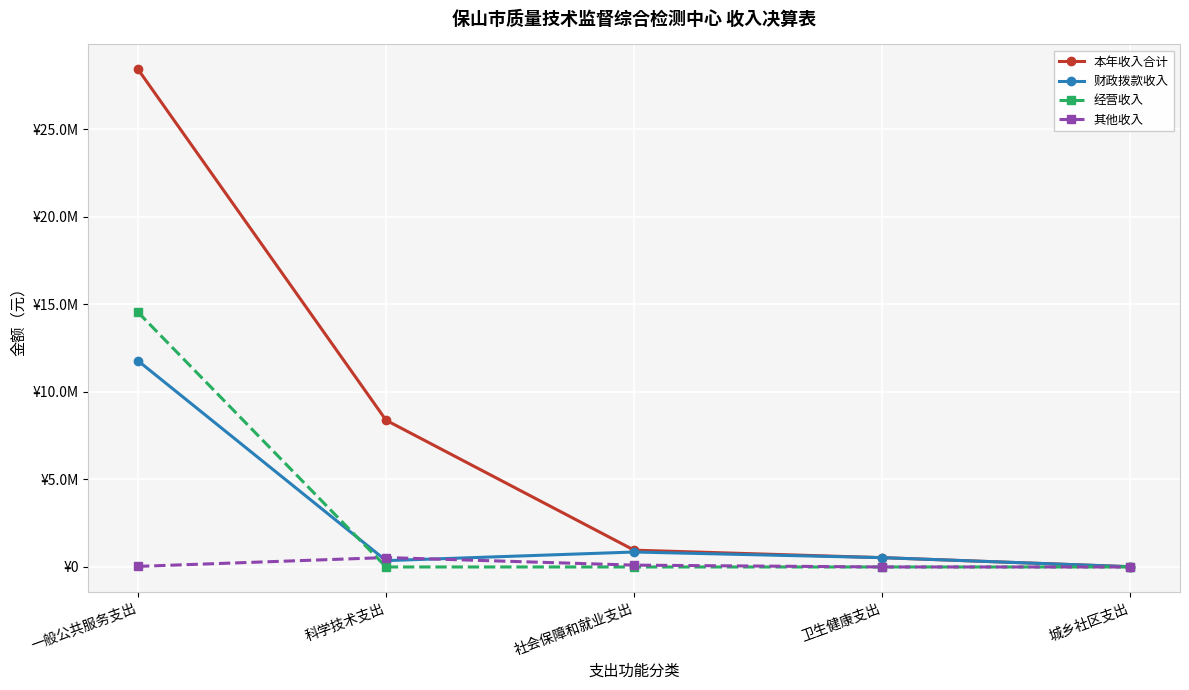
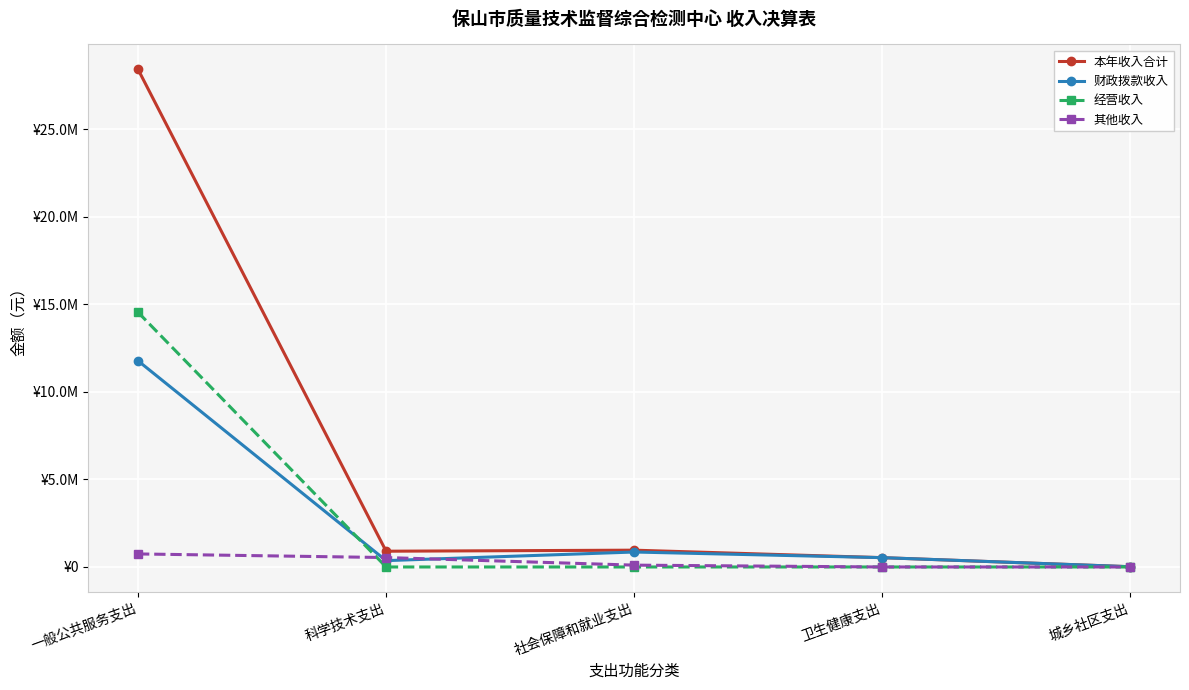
其他收入, 一般公共服务支出: ¥0 -> ¥700000
本年收入合计, 科学技术支出: ¥8400000 -> ¥900000
